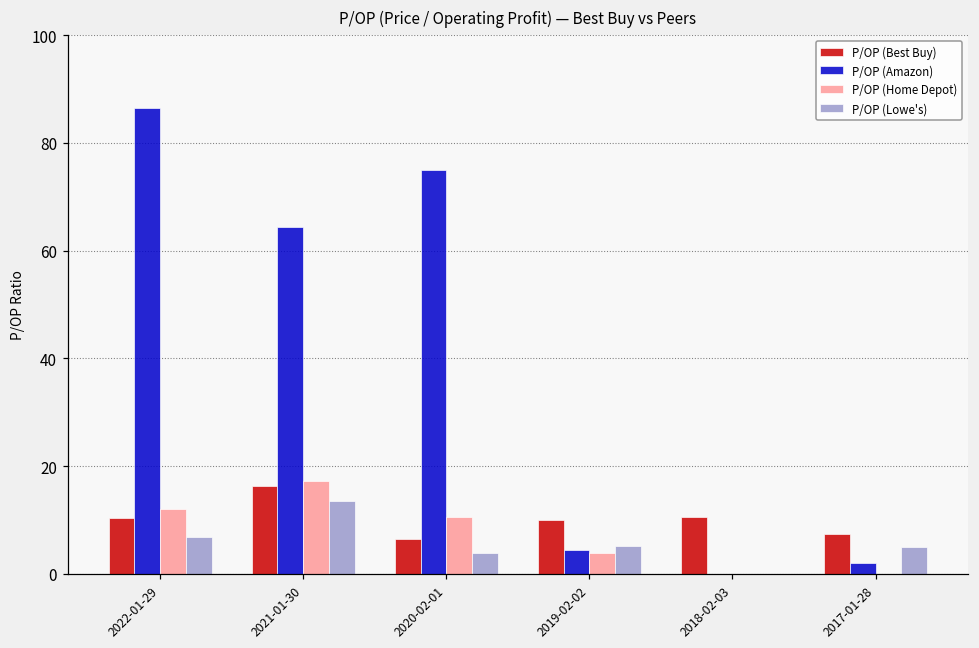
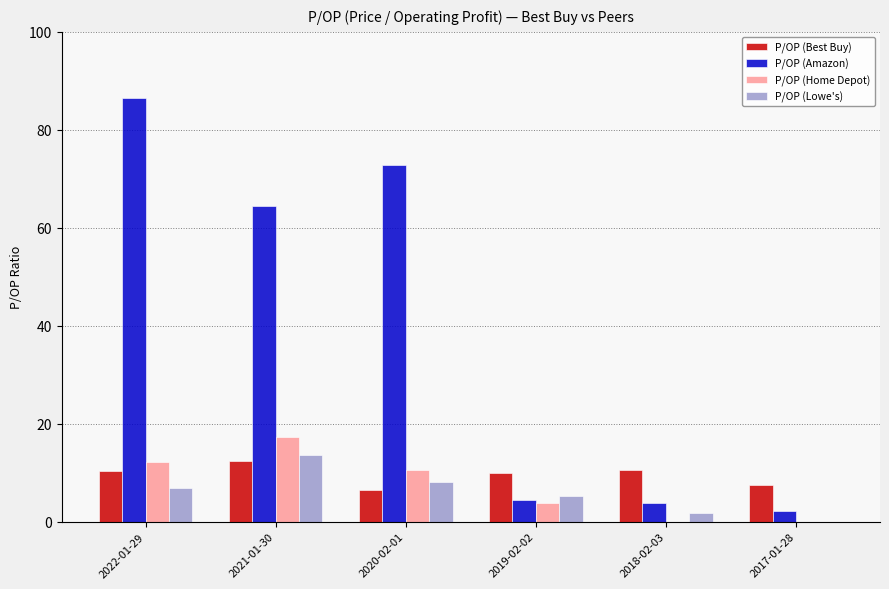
P/OP (Best Buy), 2021-01-30: 16 -> 12
P/OP (Amazon), 2020-02-01: 75 -> 73
P/OP (Lowe's), 2020-02-01: 4 -> 8
P/OP (Amazon), 2018-02-03: 0 -> 4
P/OP (Lowe's), 2018-02-03: 0 -> 2
P/OP (Lowe's), 2017-01-28: 5 -> 0
